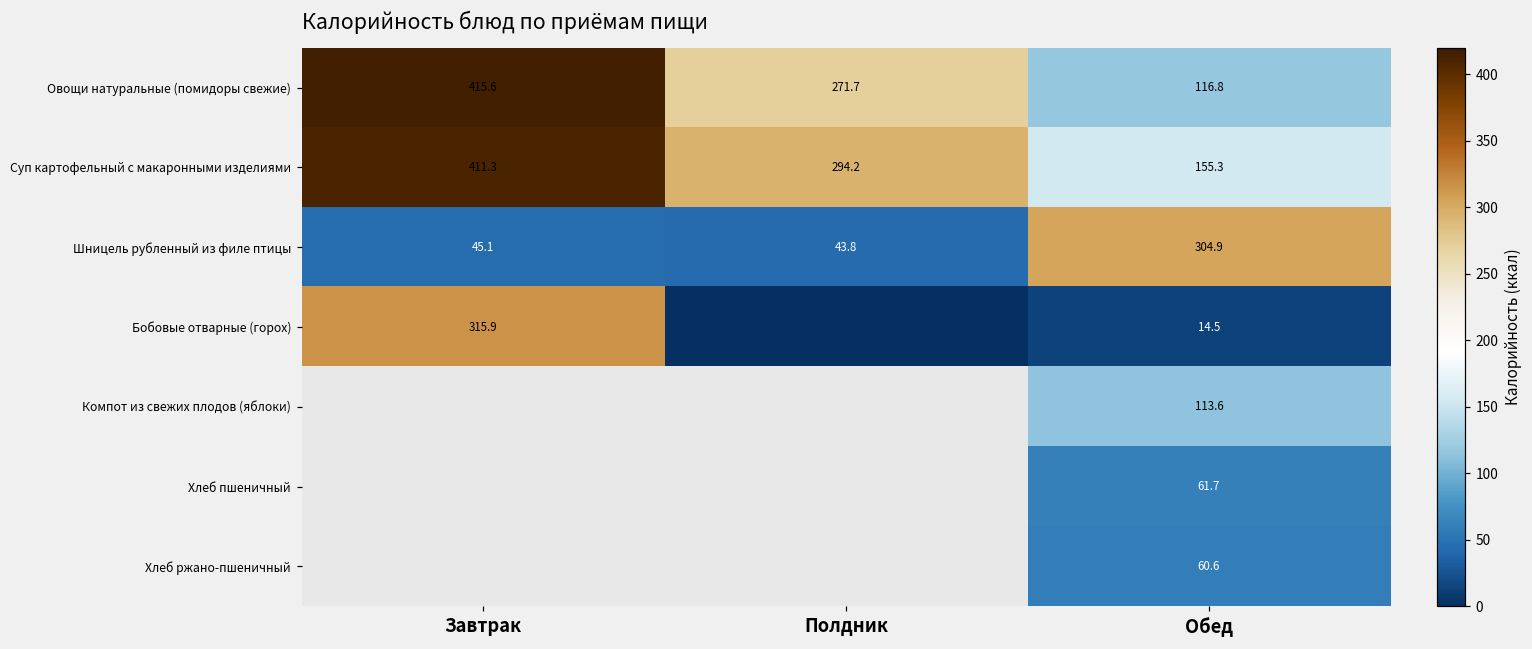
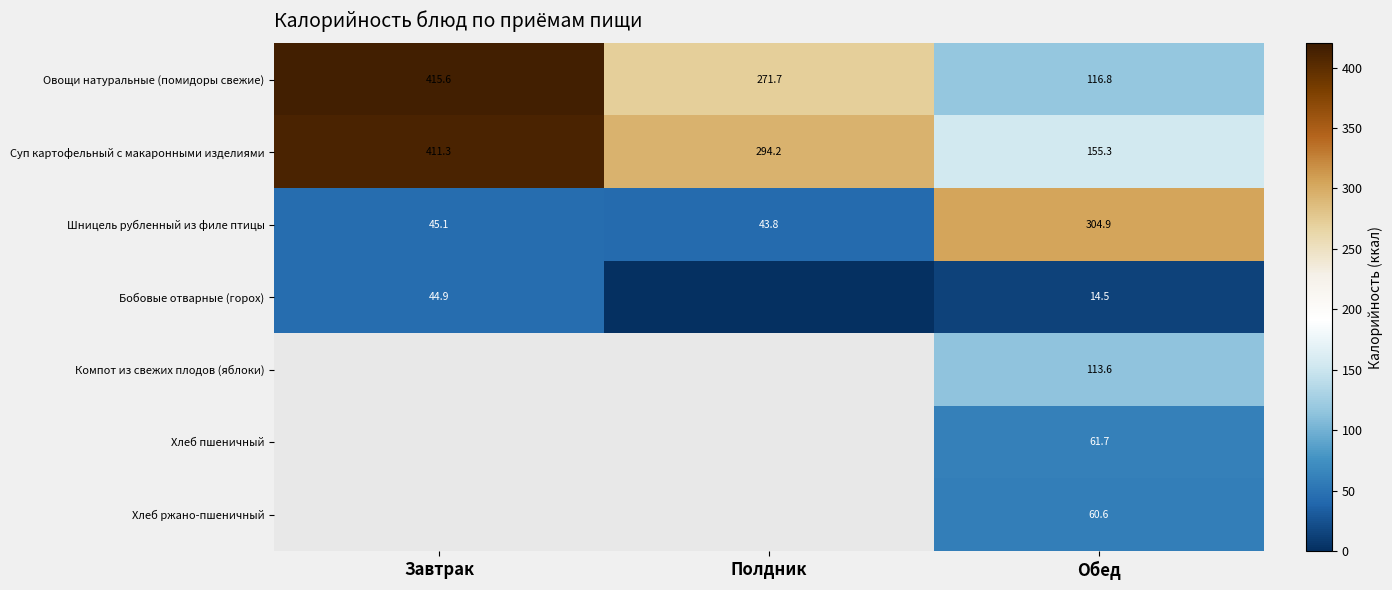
Бобовые отварные (горох), Завтрак: 315.9 -> 44.9
